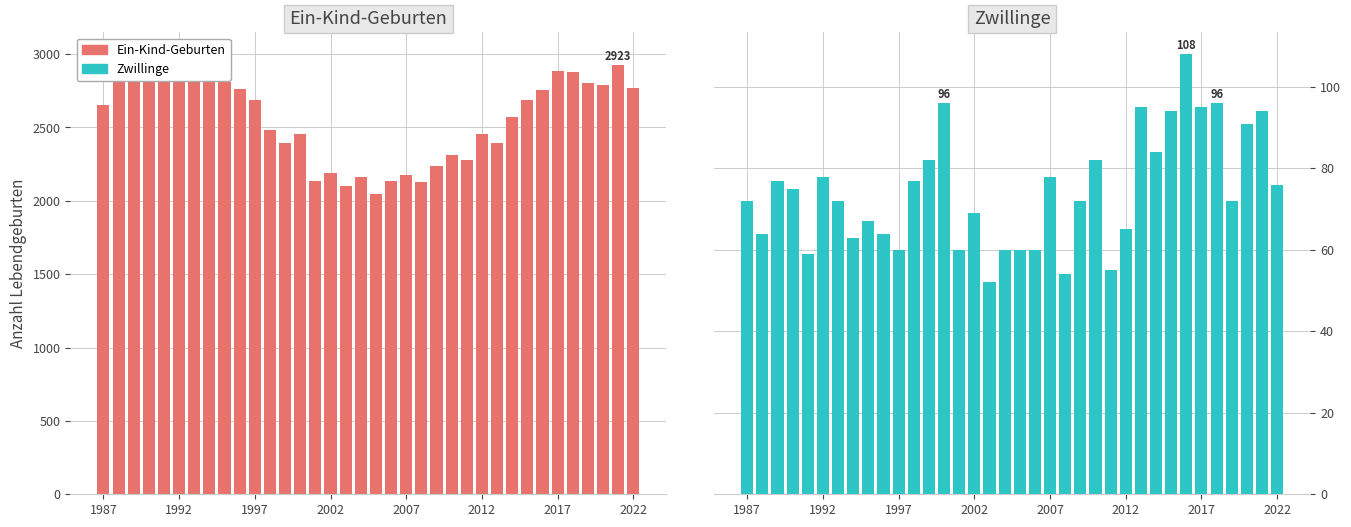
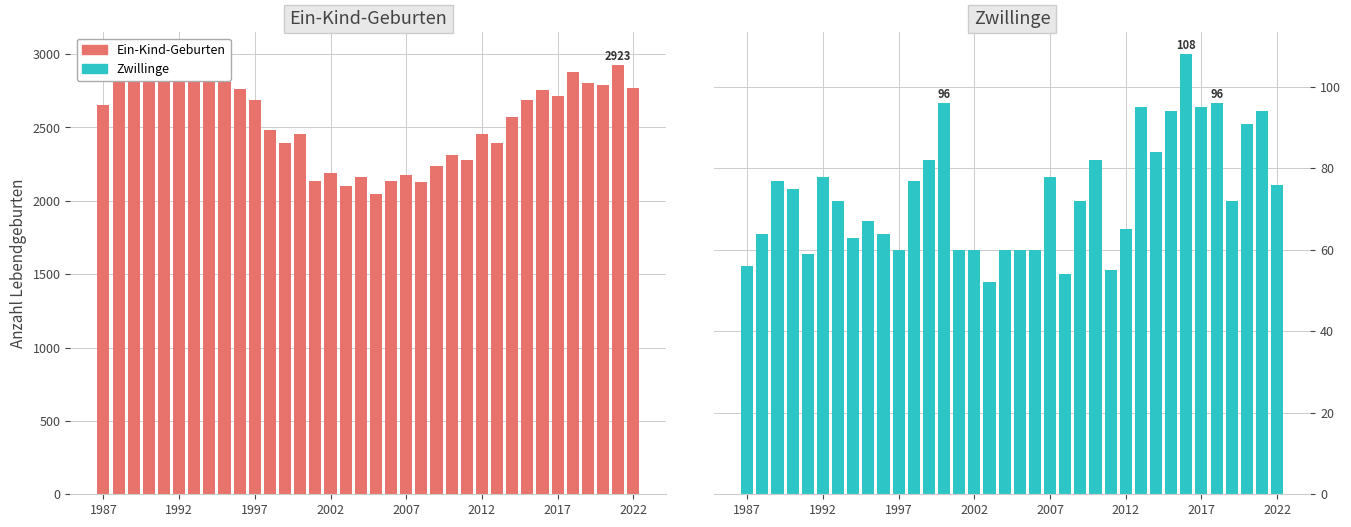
Ein-Kind-Geburten, 2017: 2890 -> 2710
Zwillinge, 1987: 72 -> 56
Zwillinge, 2002: 69 -> 60
